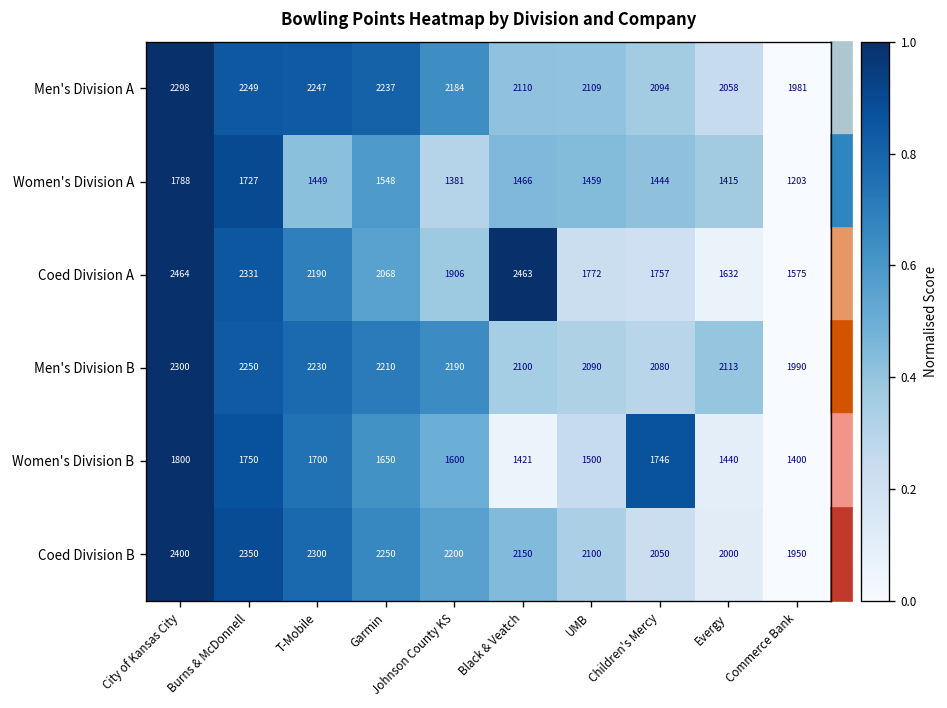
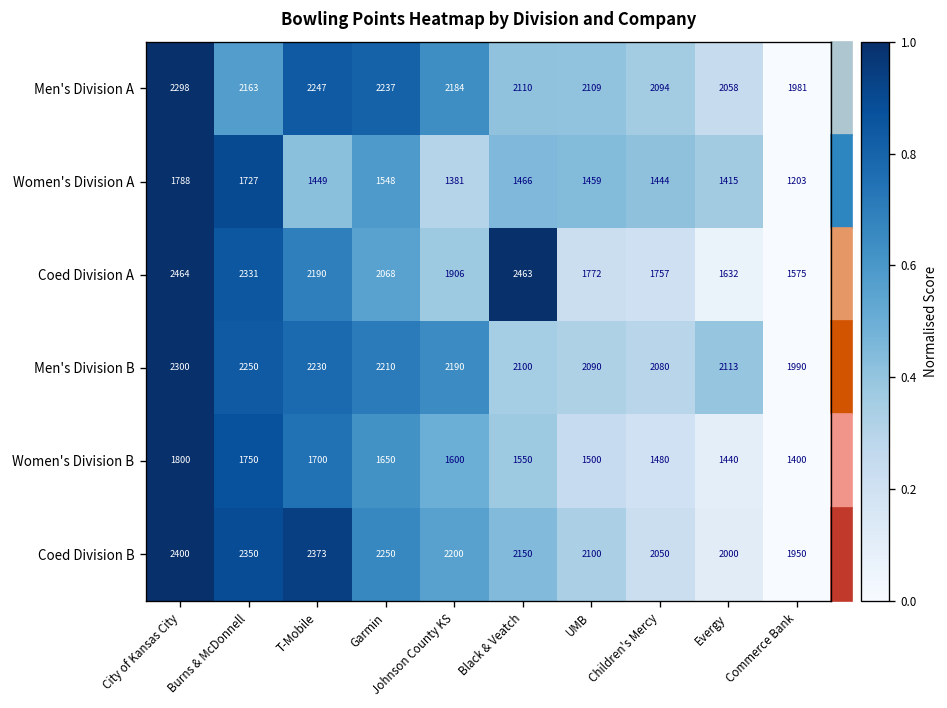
Men's Division A, Burns & McDonnell: 2249 -> 2163
Women's Division B, Black & Veatch: 1421 -> 1550
Women's Division B, Children's Mercy: 1746 -> 1480
Coed Division B, T-Mobile: 2300 -> 2373
